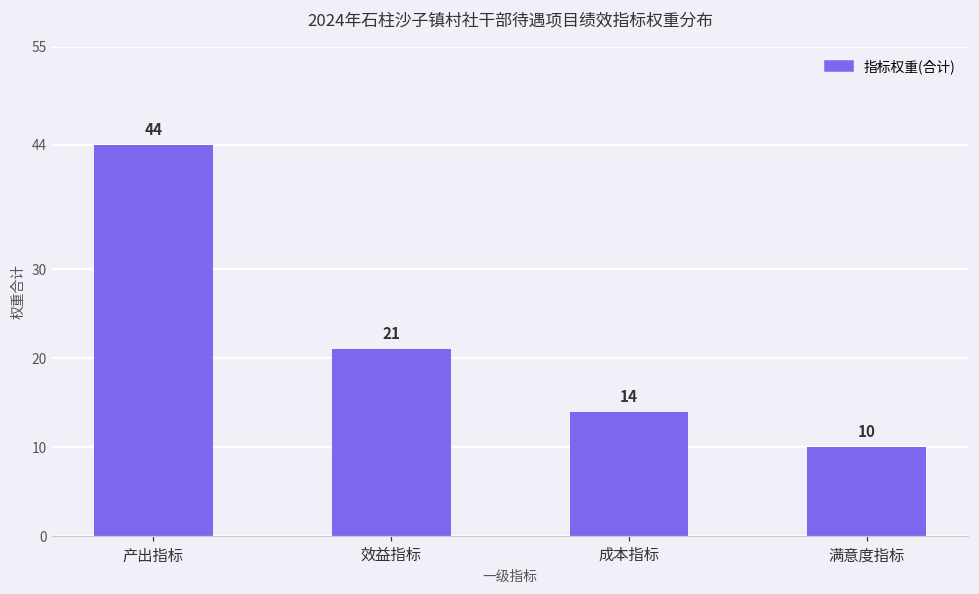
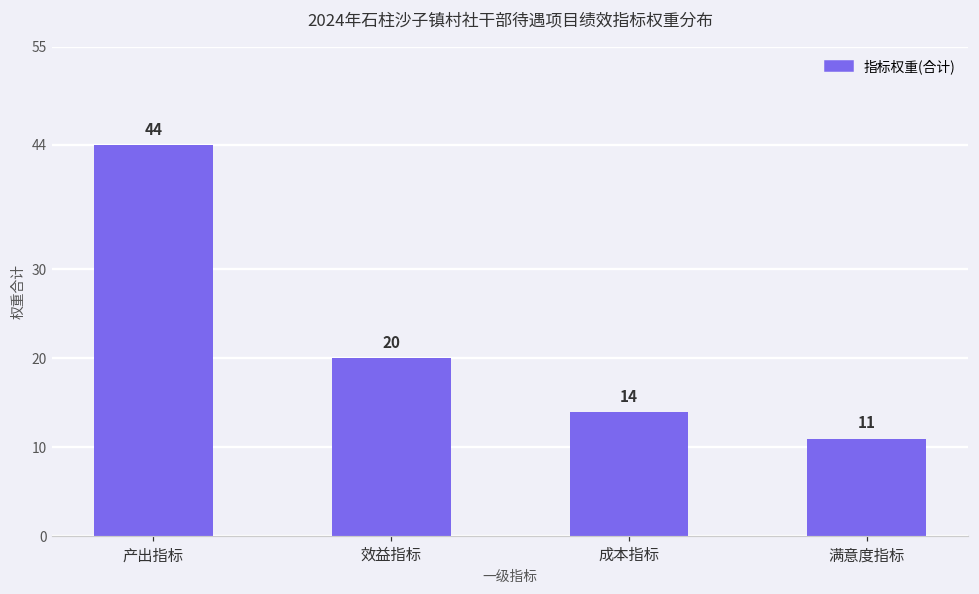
效益指标: 21 -> 20
满意度指标: 10 -> 11
